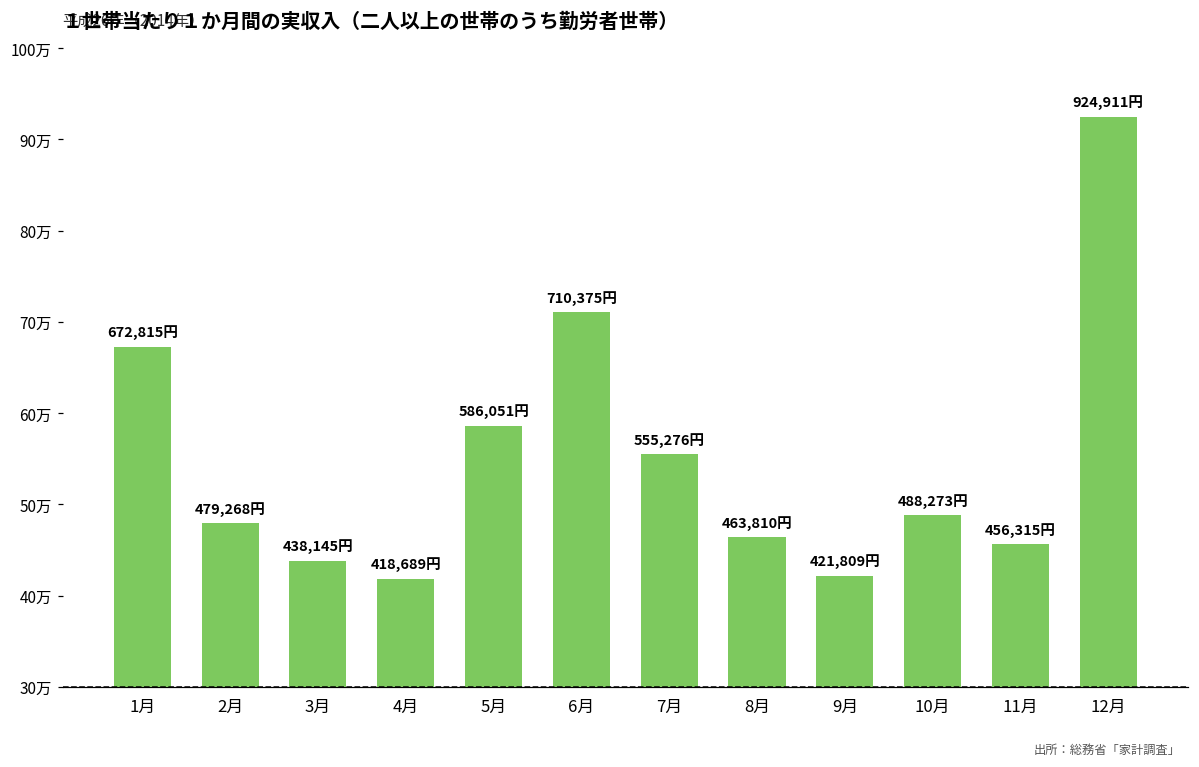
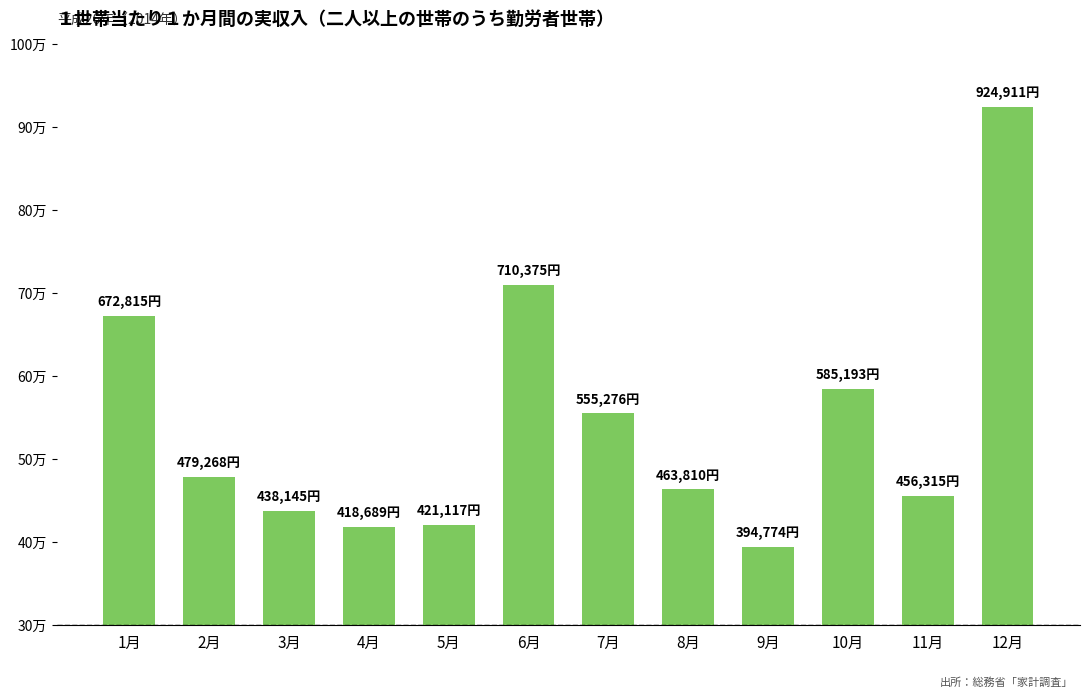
5月: 586,051円 -> 421,117円
9月: 421,809円 -> 394,774円
10月: 488,273円 -> 585,193円
